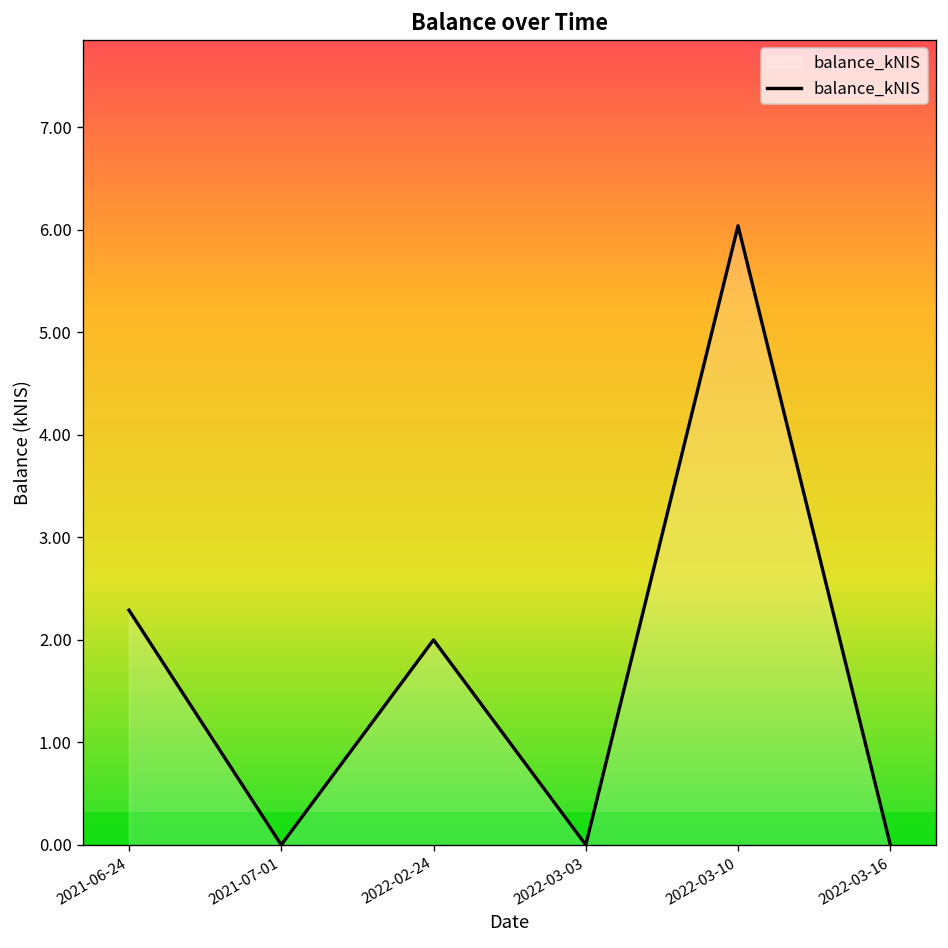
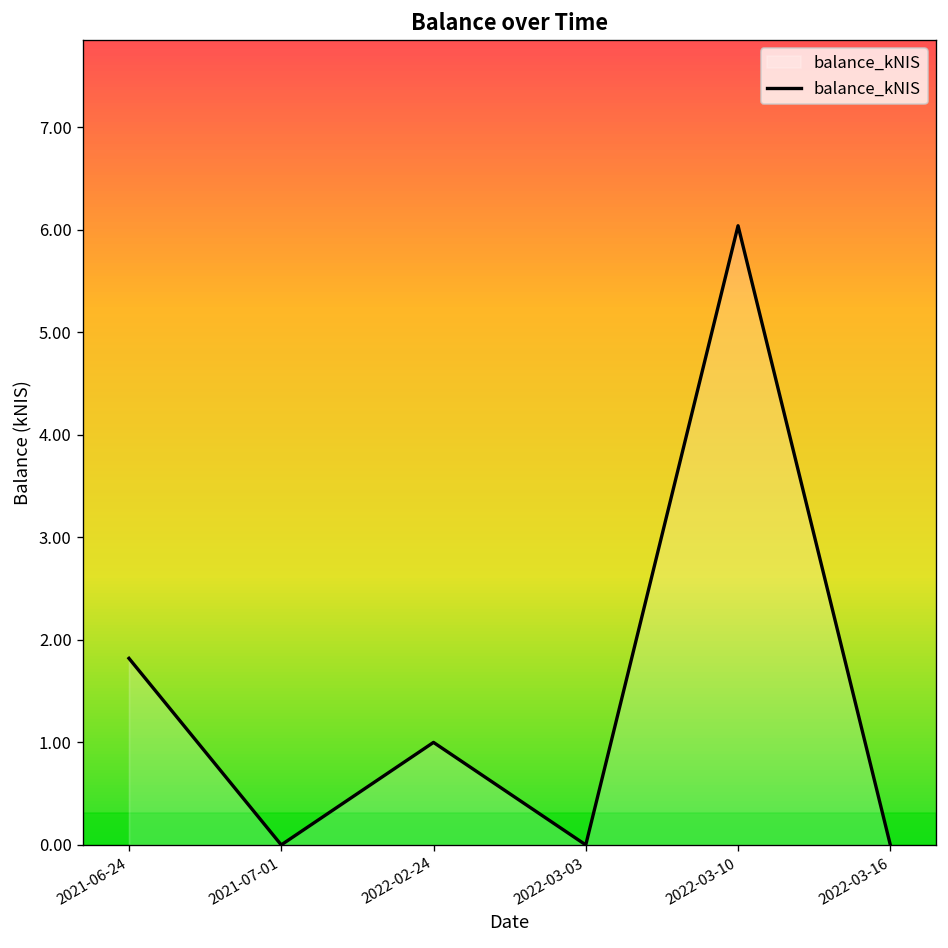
2021-06-24: 2.3 -> 1.8
2022-02-24: 2 -> 1
